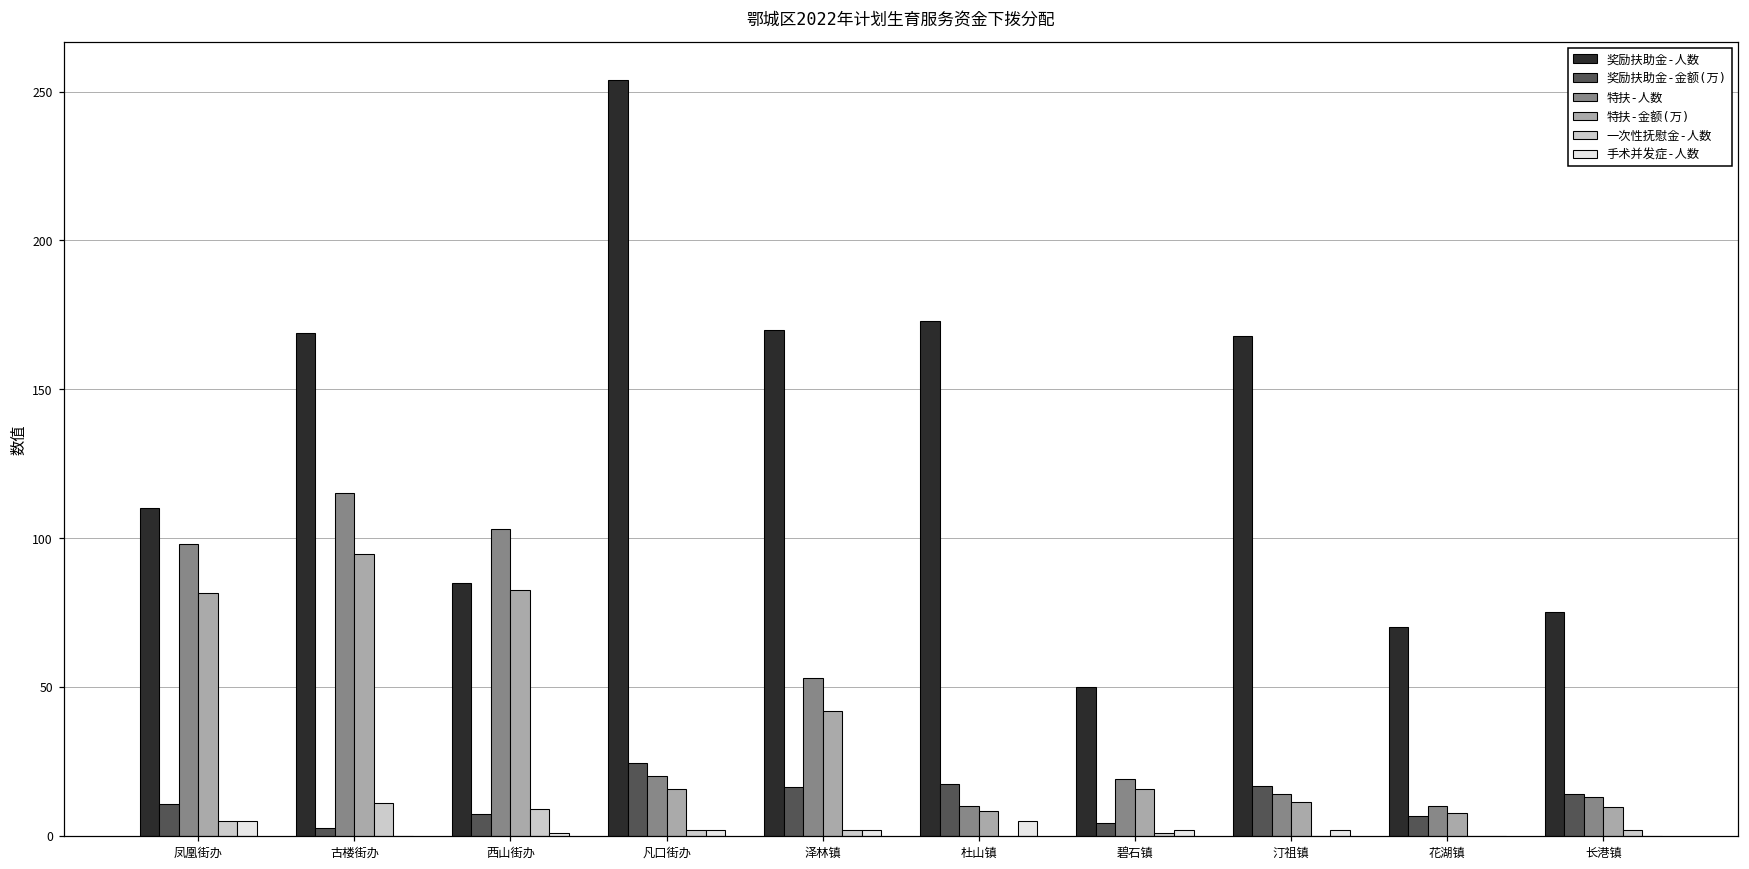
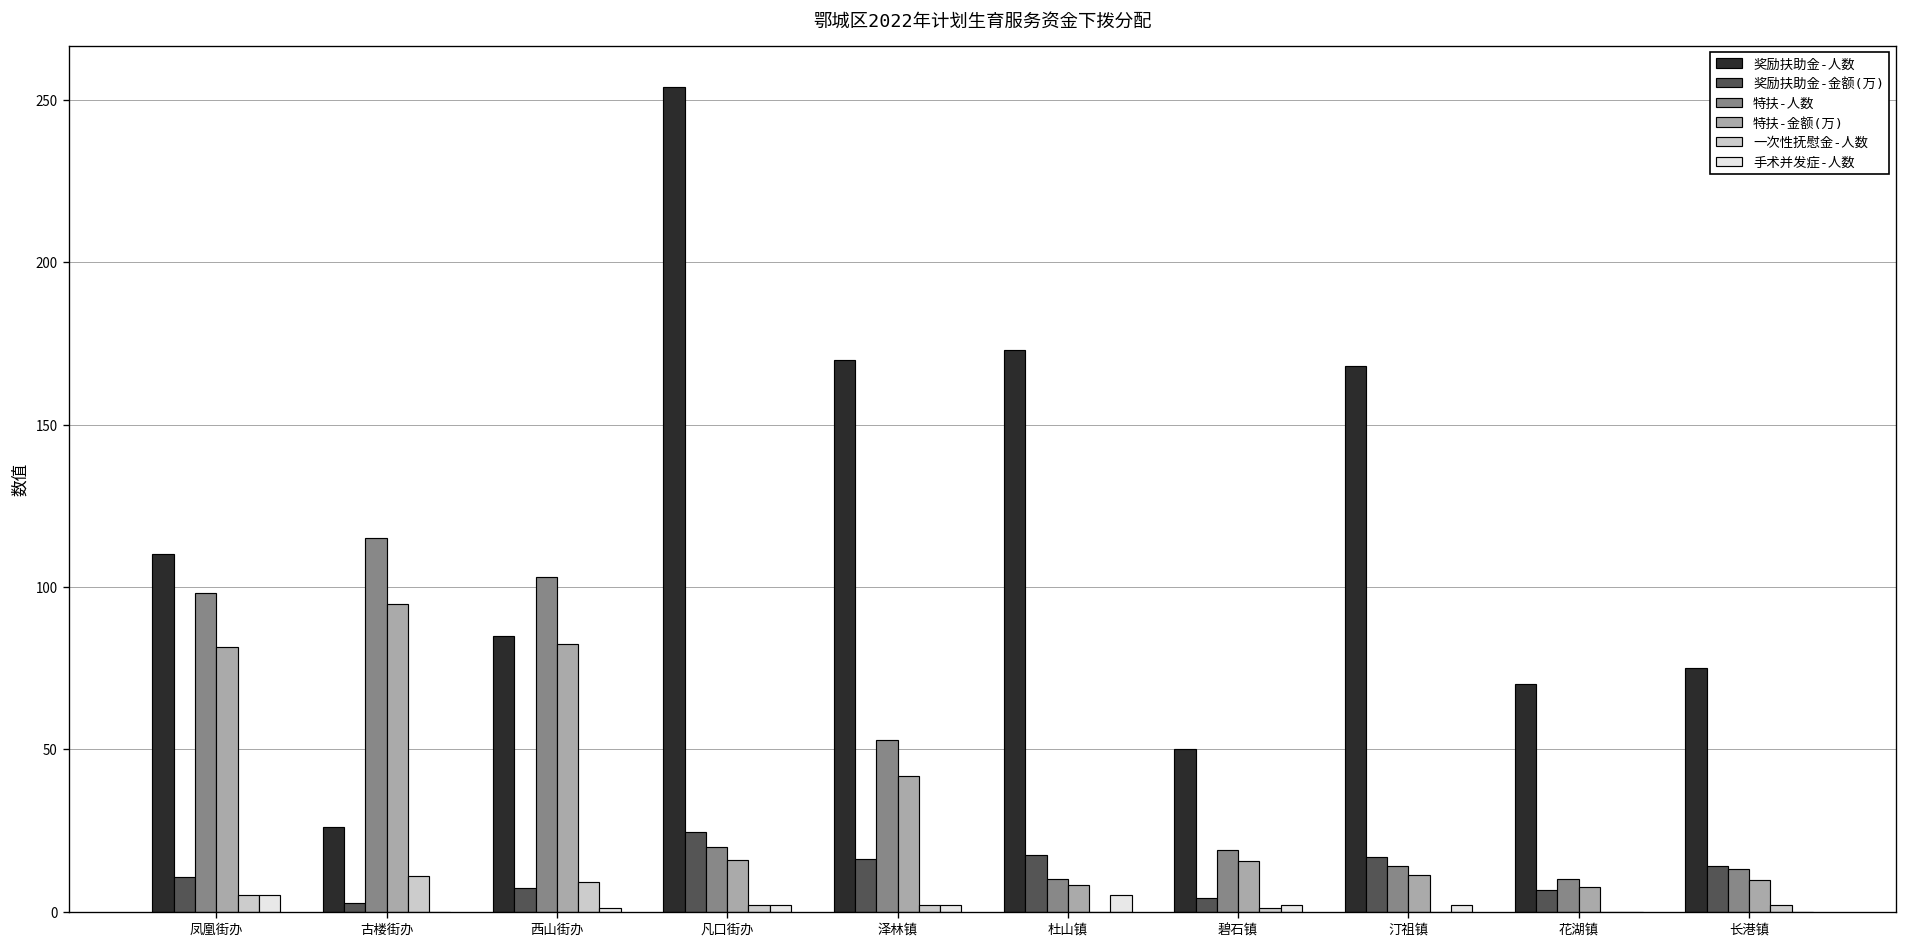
奖励扶助金-人数, 古楼街办: 169 -> 26
